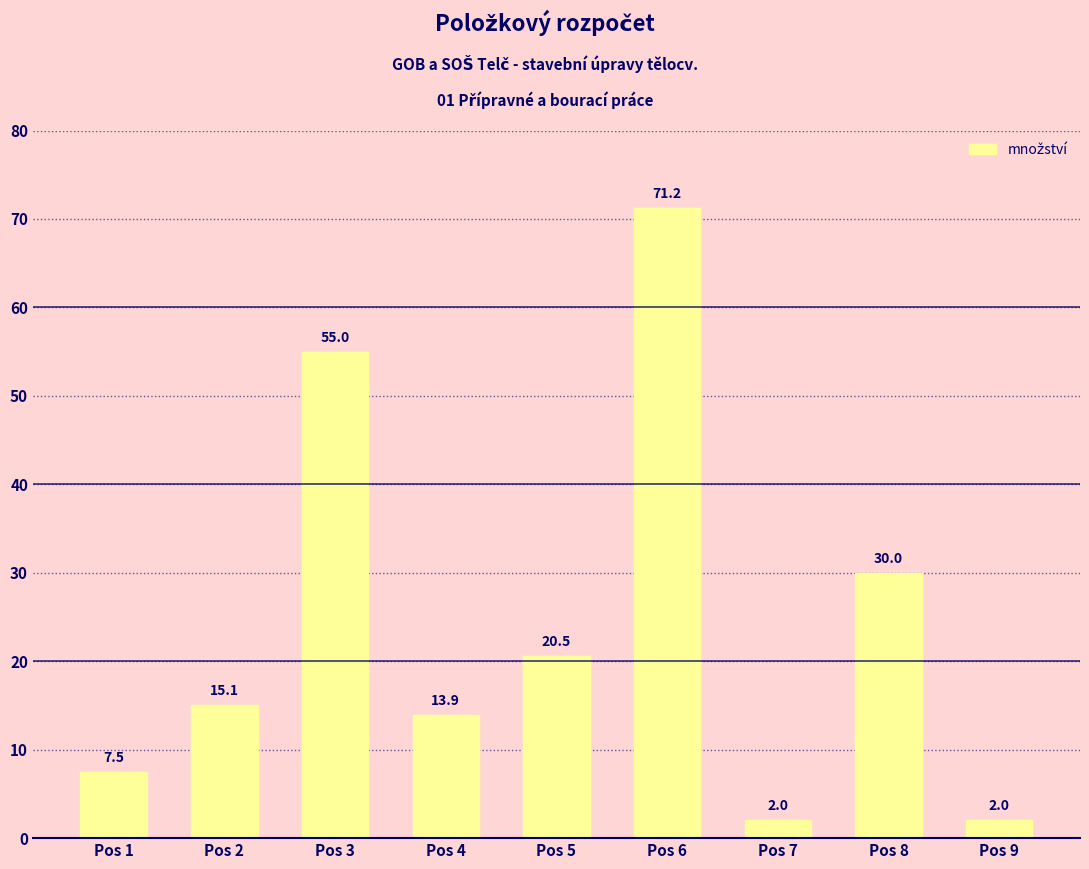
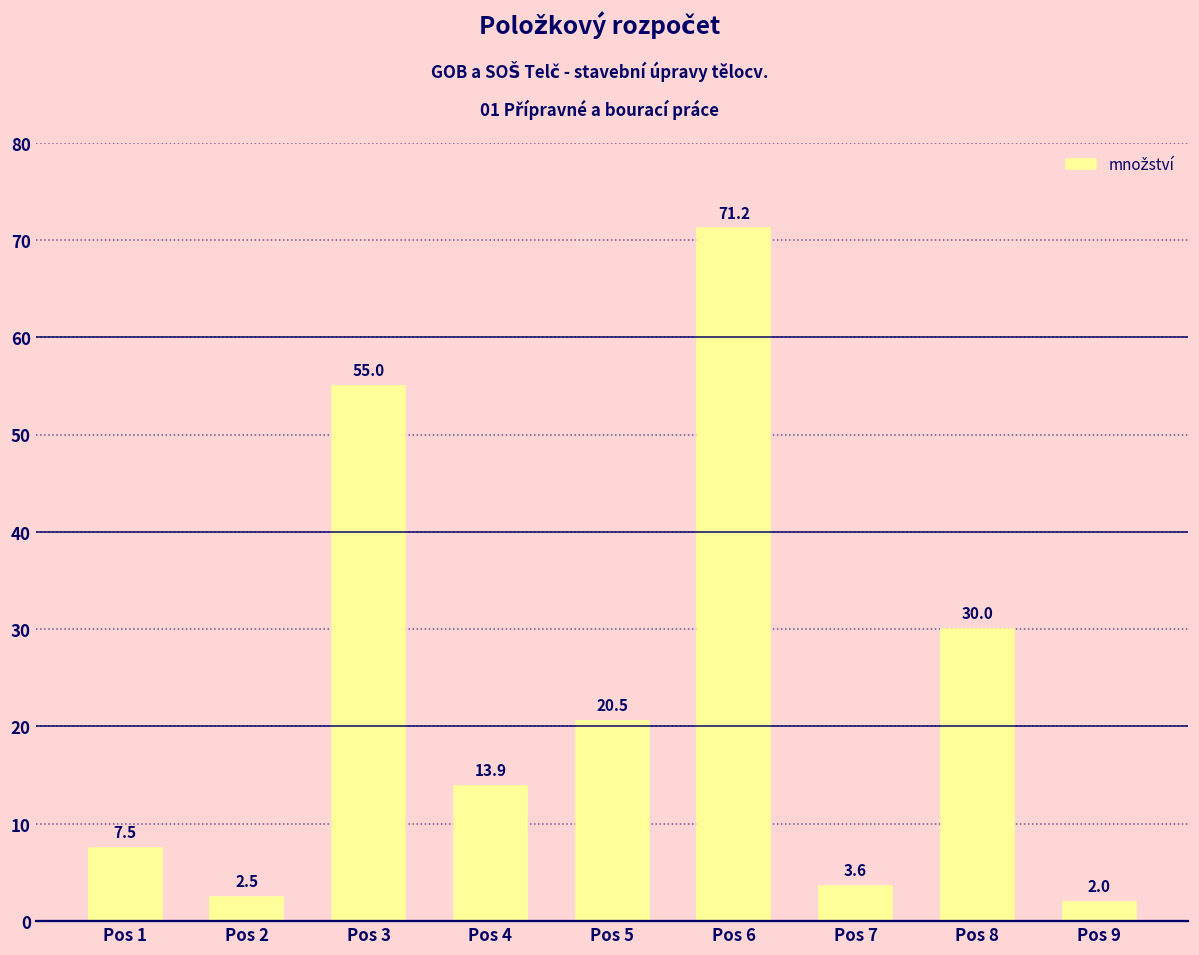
Pos 2: 15.1 -> 2.5
Pos 7: 2.0 -> 3.6
